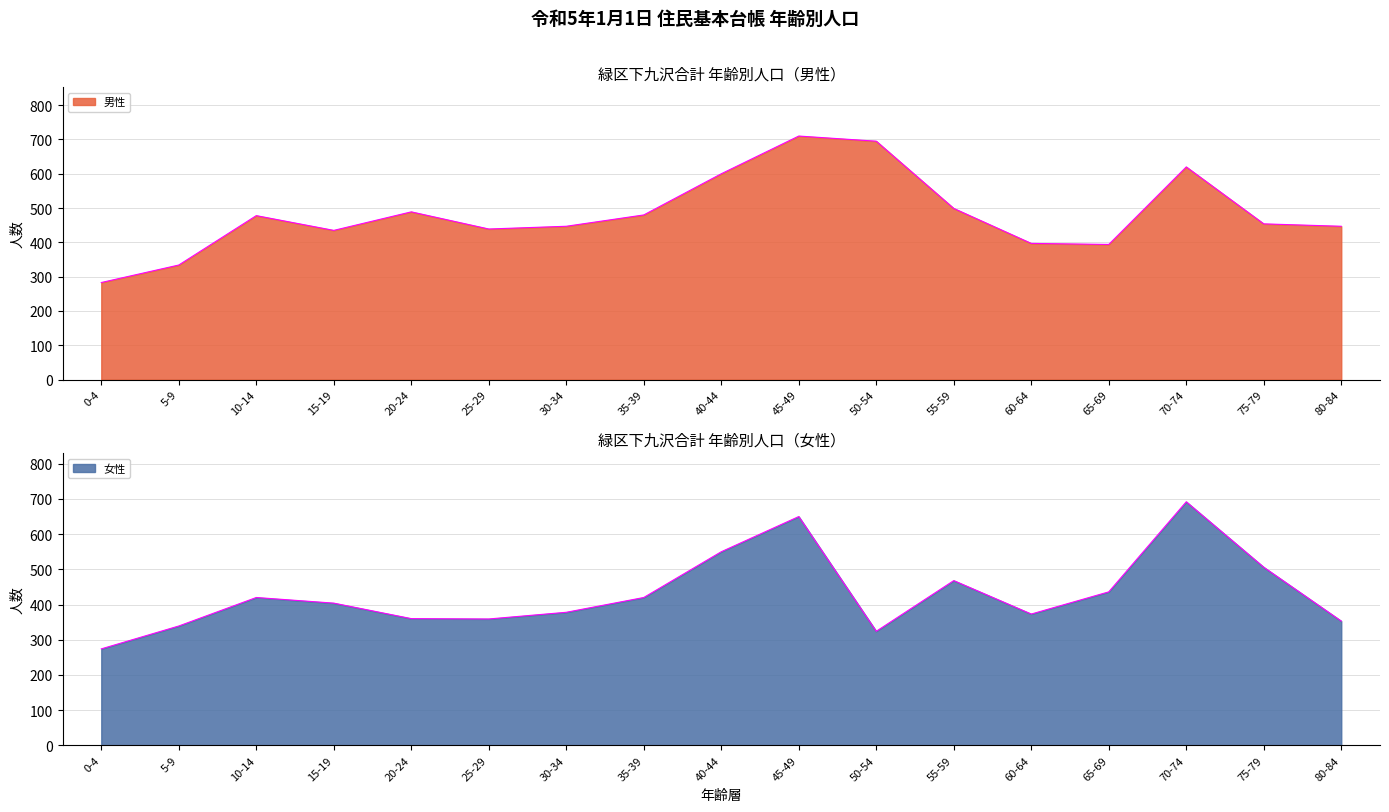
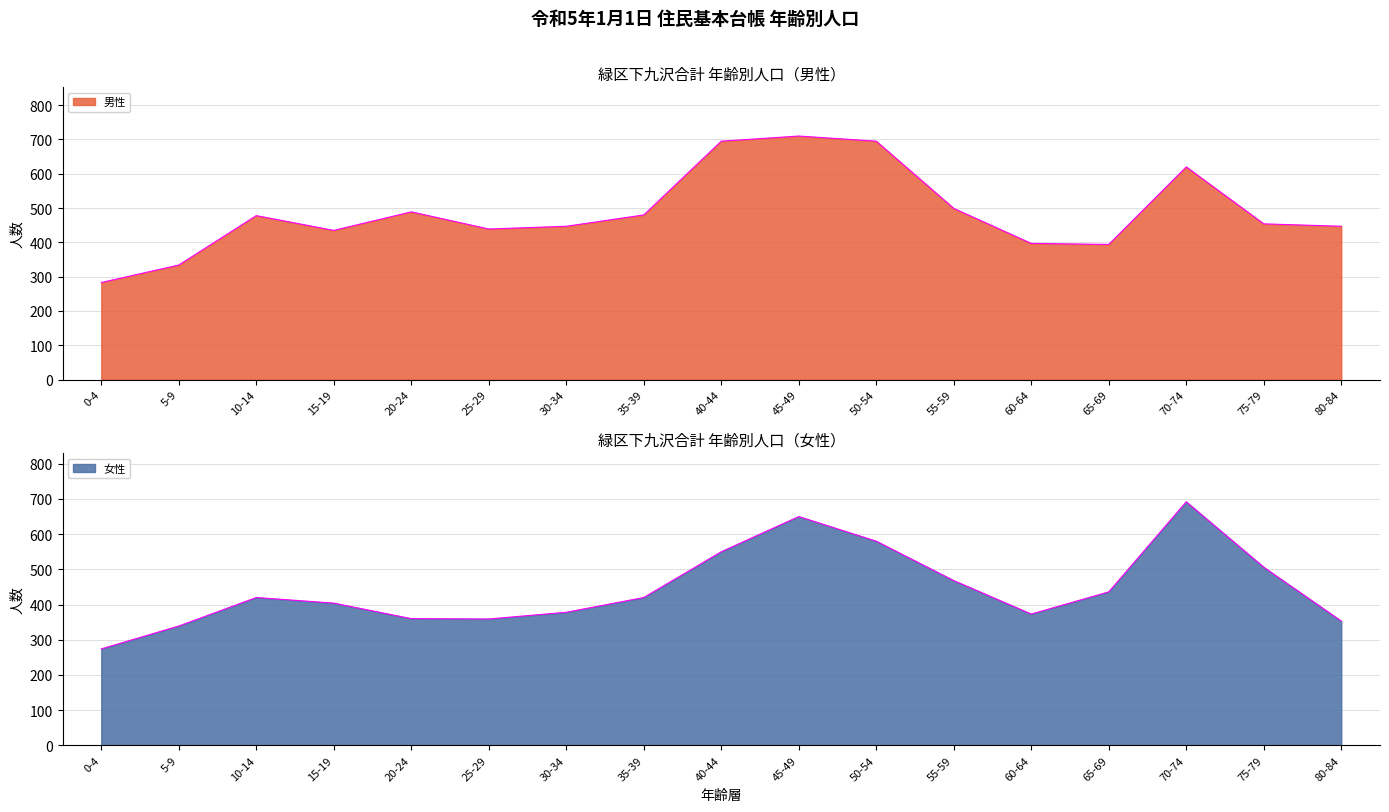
緑区下九沢合計 年齢別人口（男性）, 40-44: 600 -> 700
緑区下九沢合計 年齢別人口（女性）, 50-54: 320 -> 580
